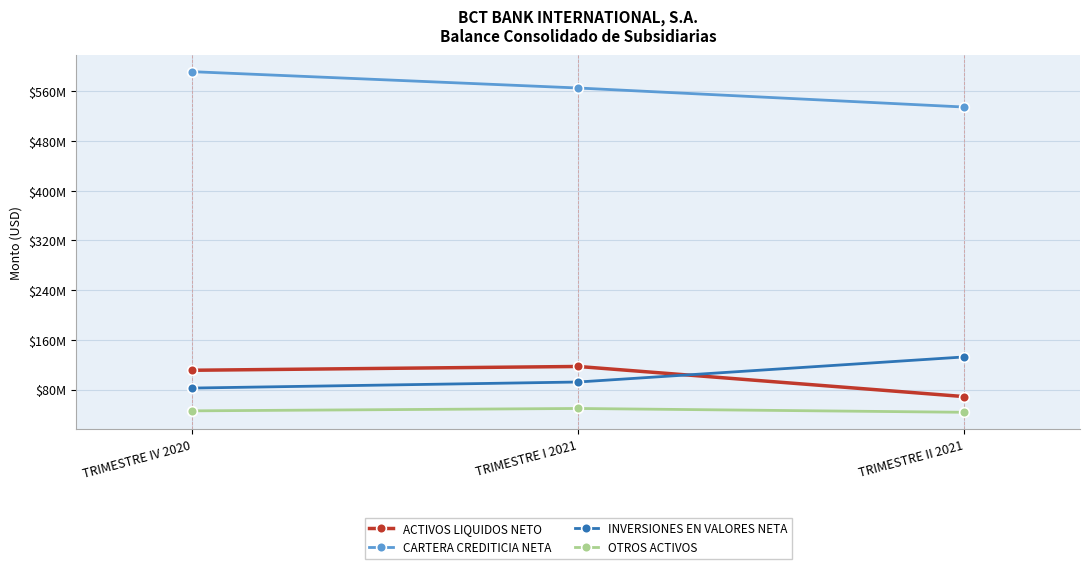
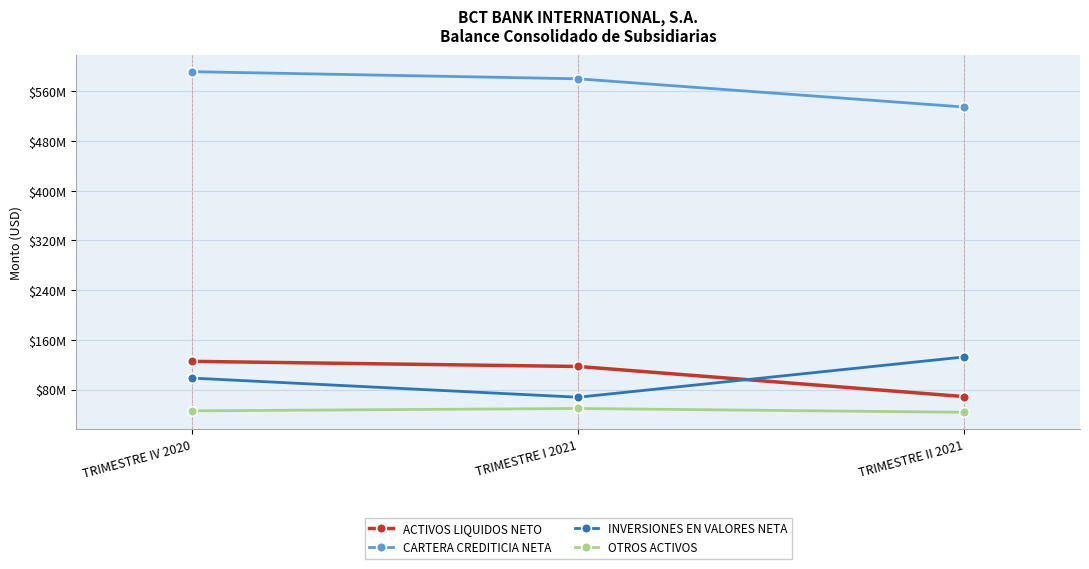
ACTIVOS LIQUIDOS NETO, TRIMESTRE IV 2020: $110000000 -> $130000000
INVERSIONES EN VALORES NETA, TRIMESTRE IV 2020: $80000000 -> $100000000
CARTERA CREDITICIA NETA, TRIMESTRE I 2021: $570000000 -> $580000000
INVERSIONES EN VALORES NETA, TRIMESTRE I 2021: $90000000 -> $70000000
